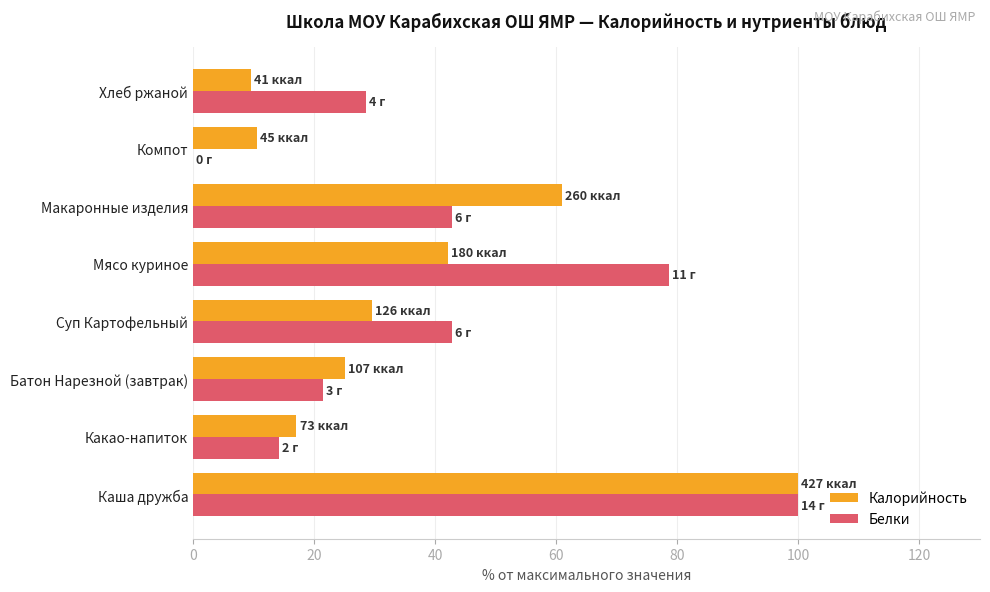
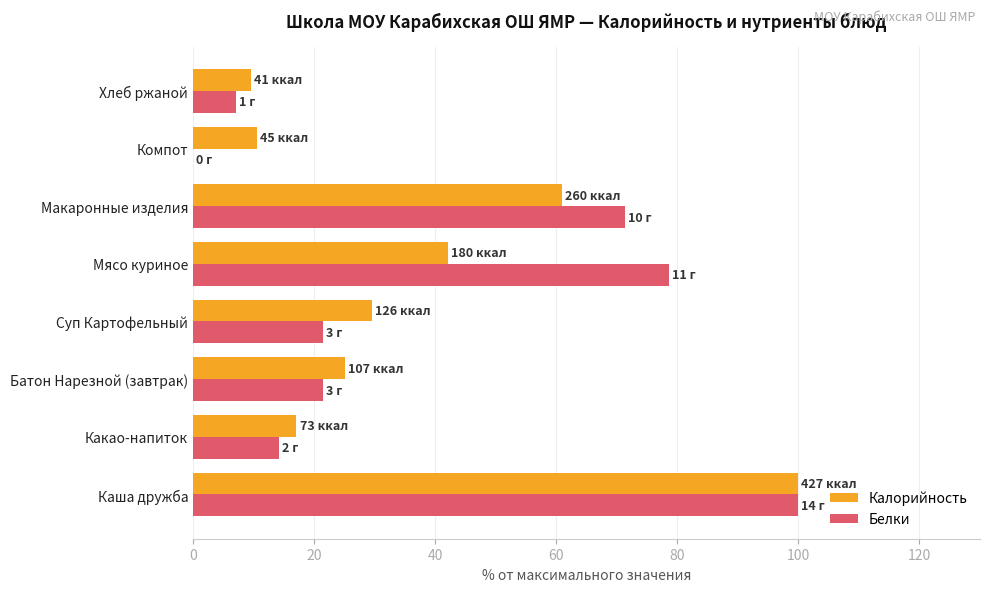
Белки, Хлеб ржаной: 4 -> 1
Белки, Макаронные изделия: 6 -> 10
Белки, Суп Картофельный: 6 -> 3
